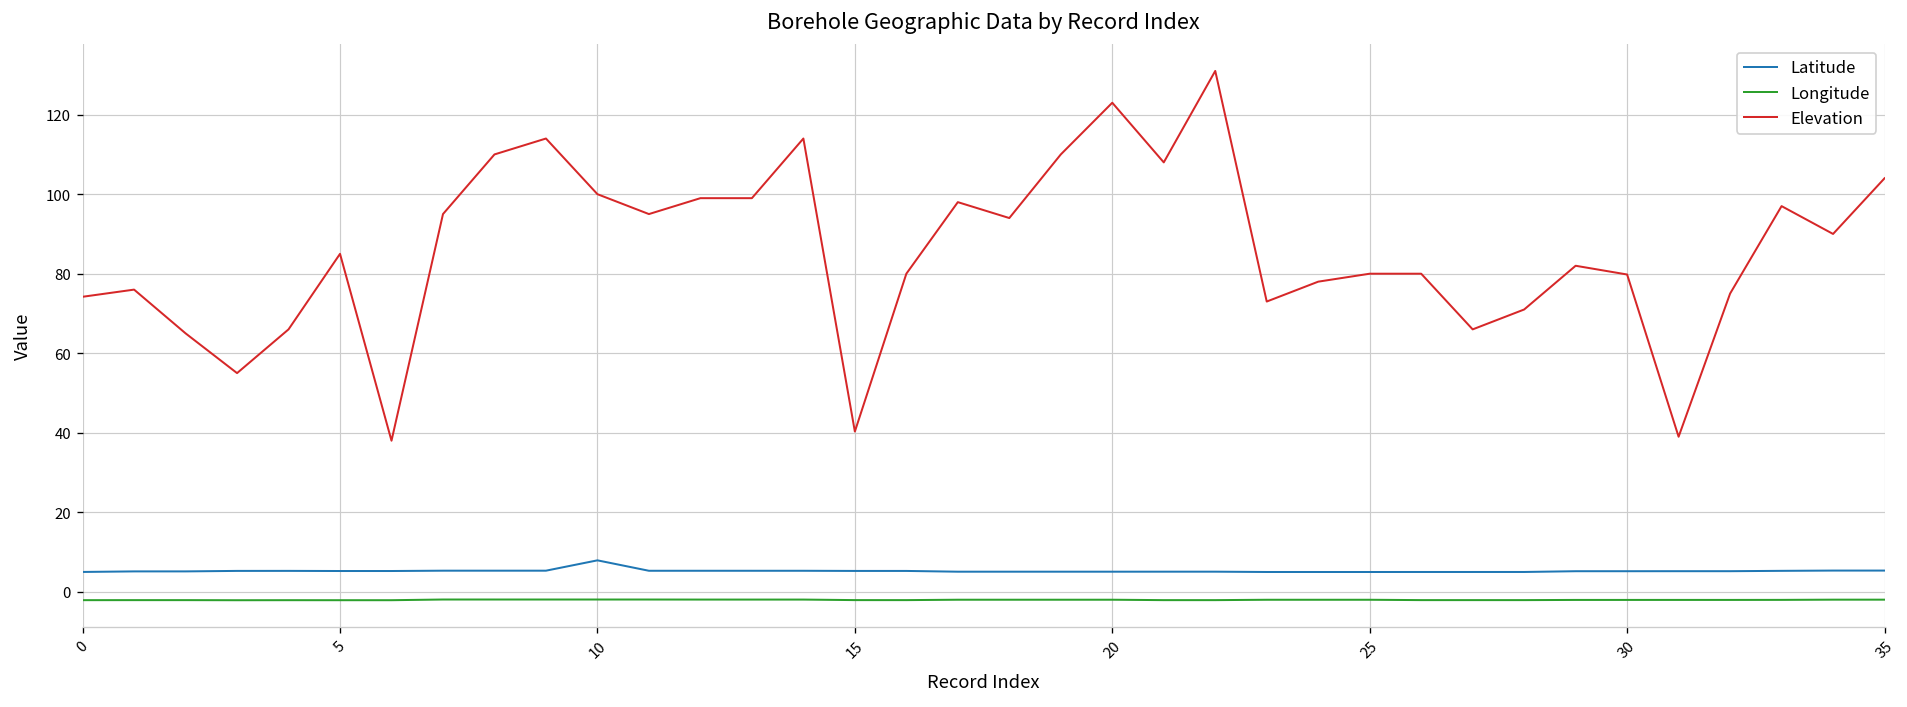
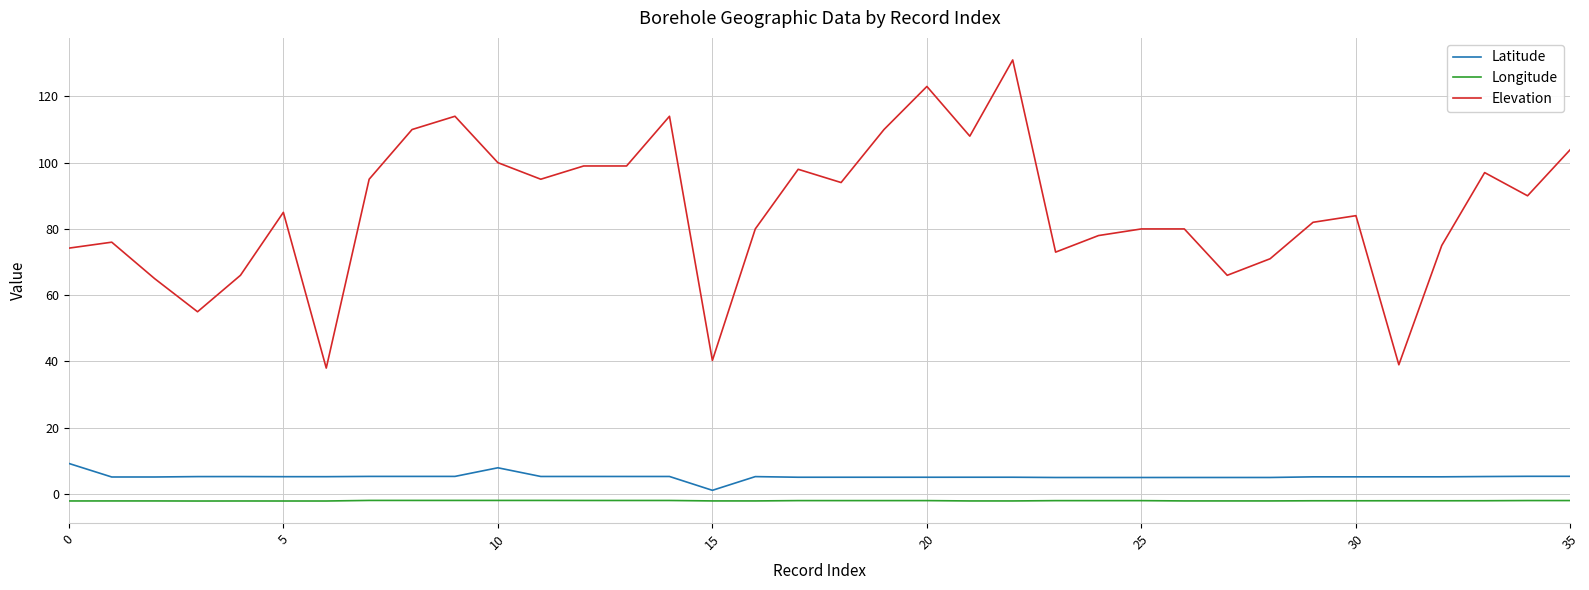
Latitude, 0: 5 -> 9
Latitude, 15: 5 -> 1
Elevation, 30: 80 -> 84
